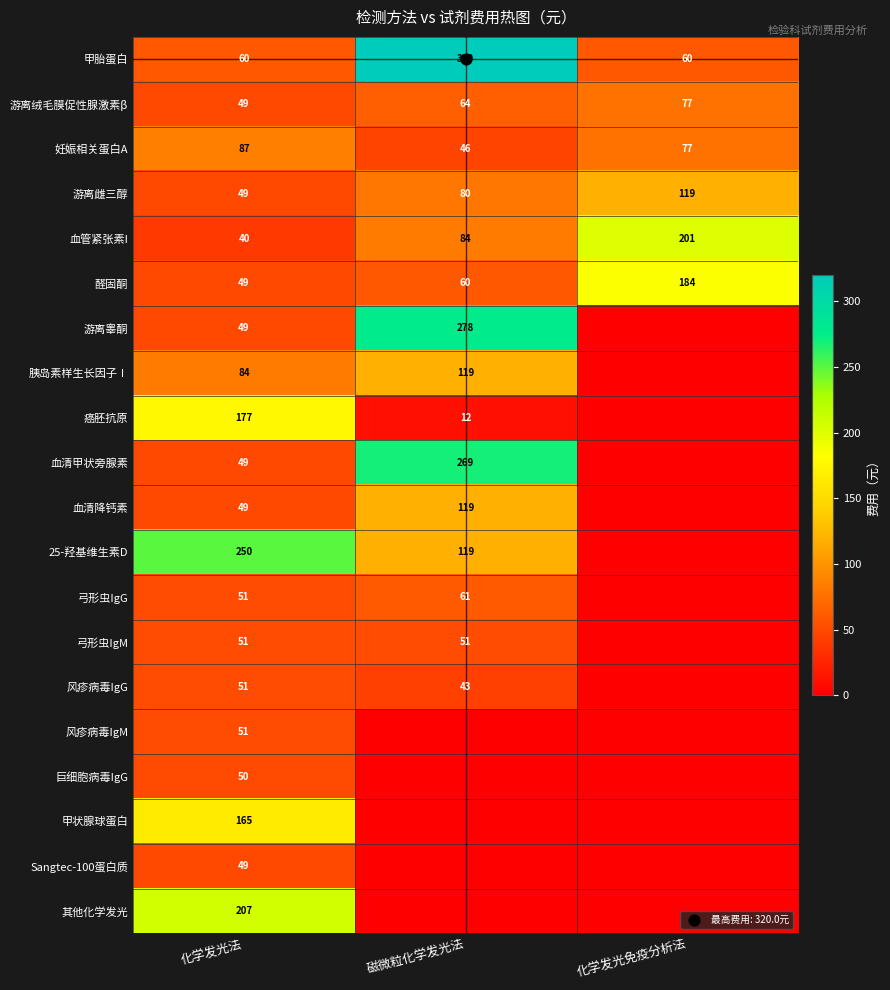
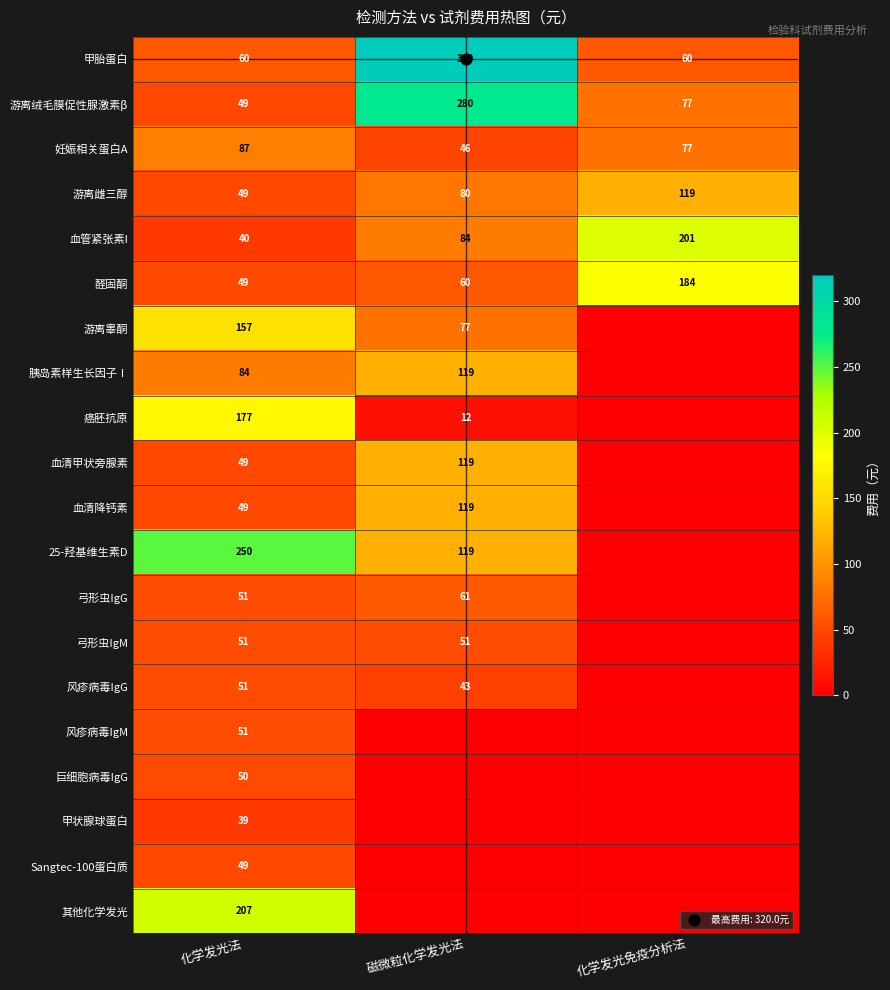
游离绒毛膜促性腺激素β, 磁微粒化学发光法: 64 -> 280
游离睾酮, 化学发光法: 49 -> 157
游离睾酮, 磁微粒化学发光法: 278 -> 77
血清甲状旁腺素, 磁微粒化学发光法: 269 -> 119
甲状腺球蛋白, 化学发光法: 165 -> 39
